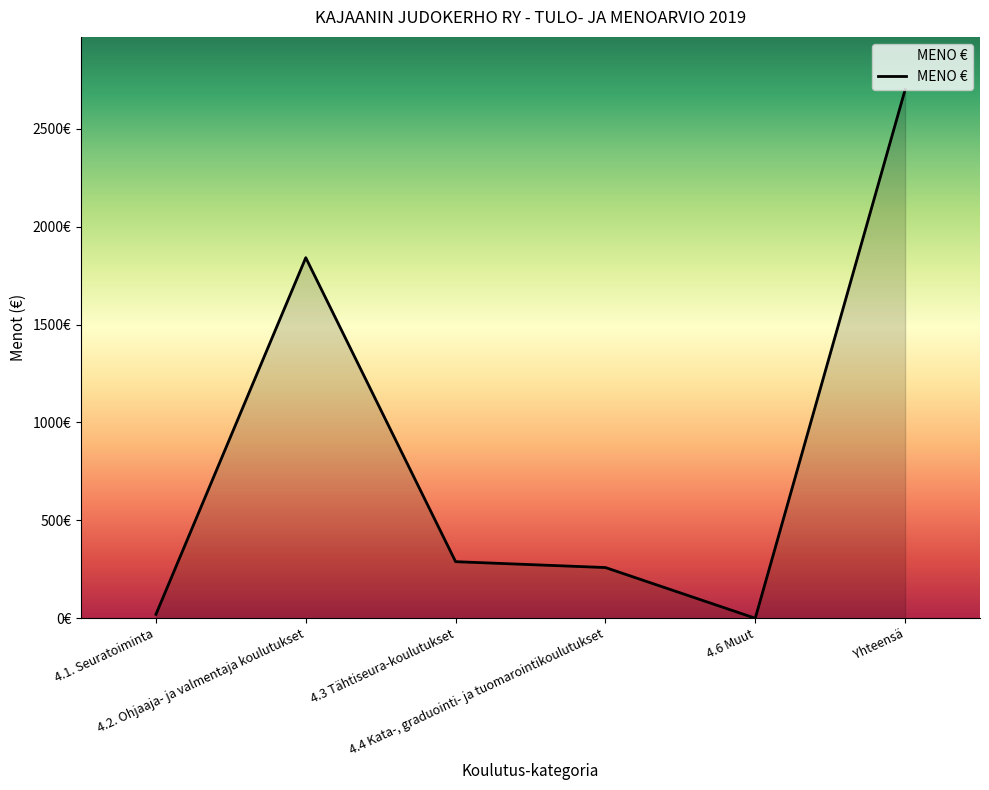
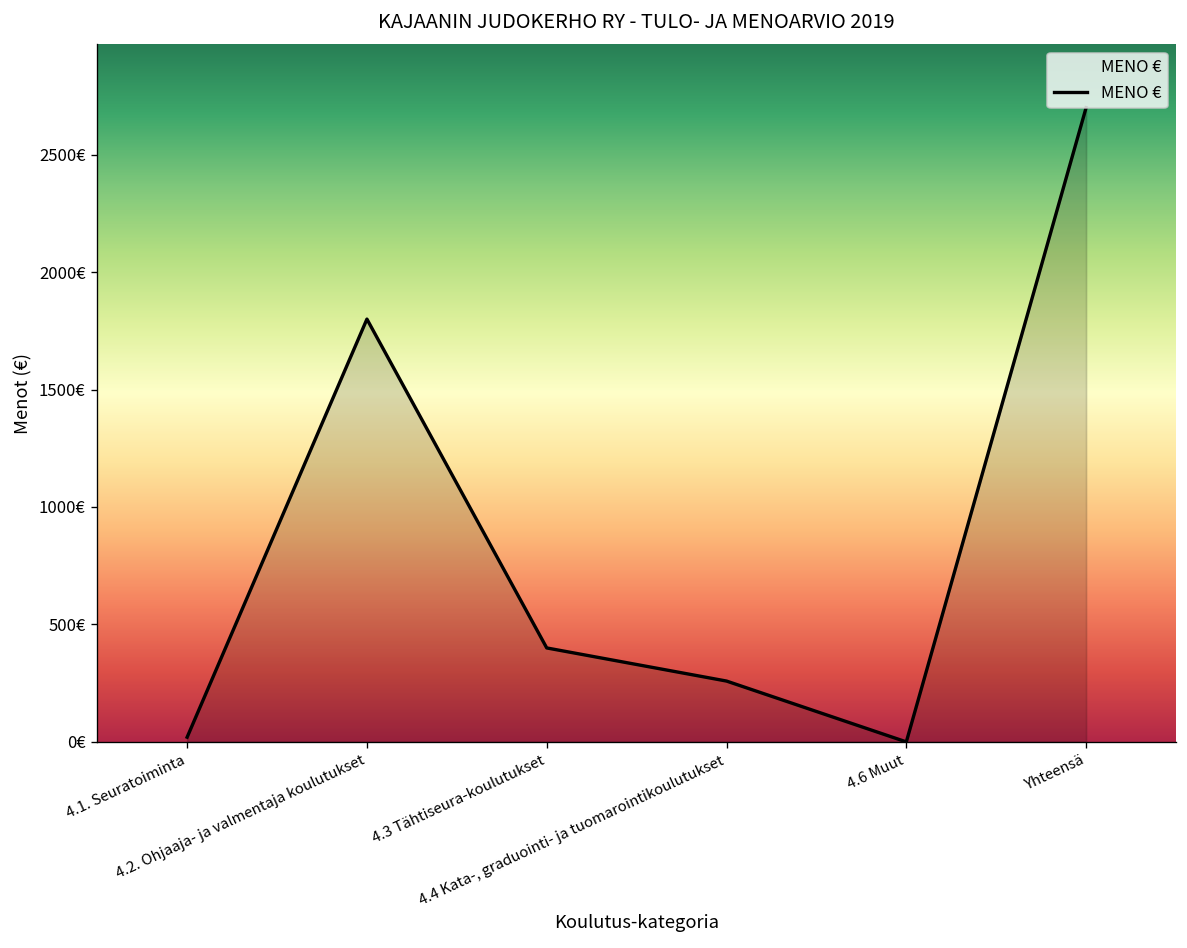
4.2. Ohjaaja- ja valmentaja koulutukset: 1840€ -> 1800€
4.3 Tähtiseura-koulutukset: 290€ -> 400€
